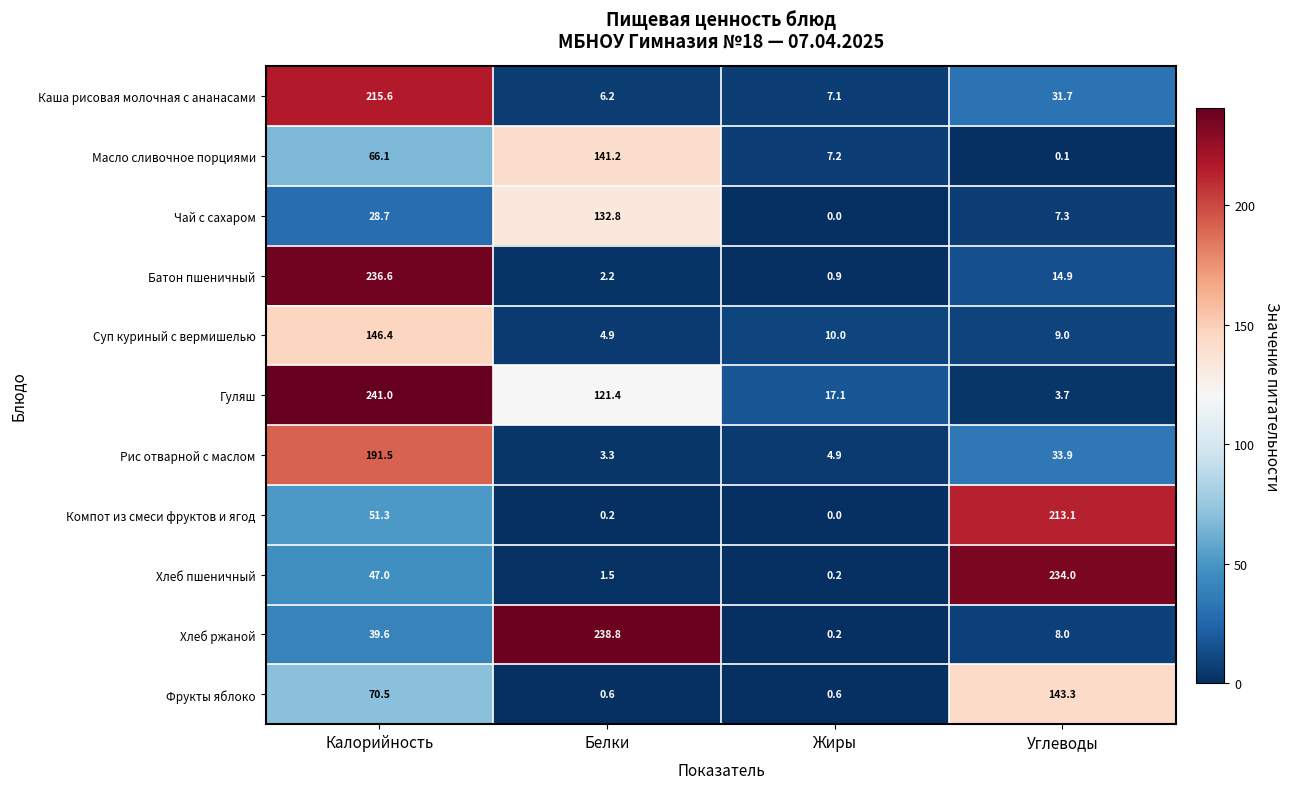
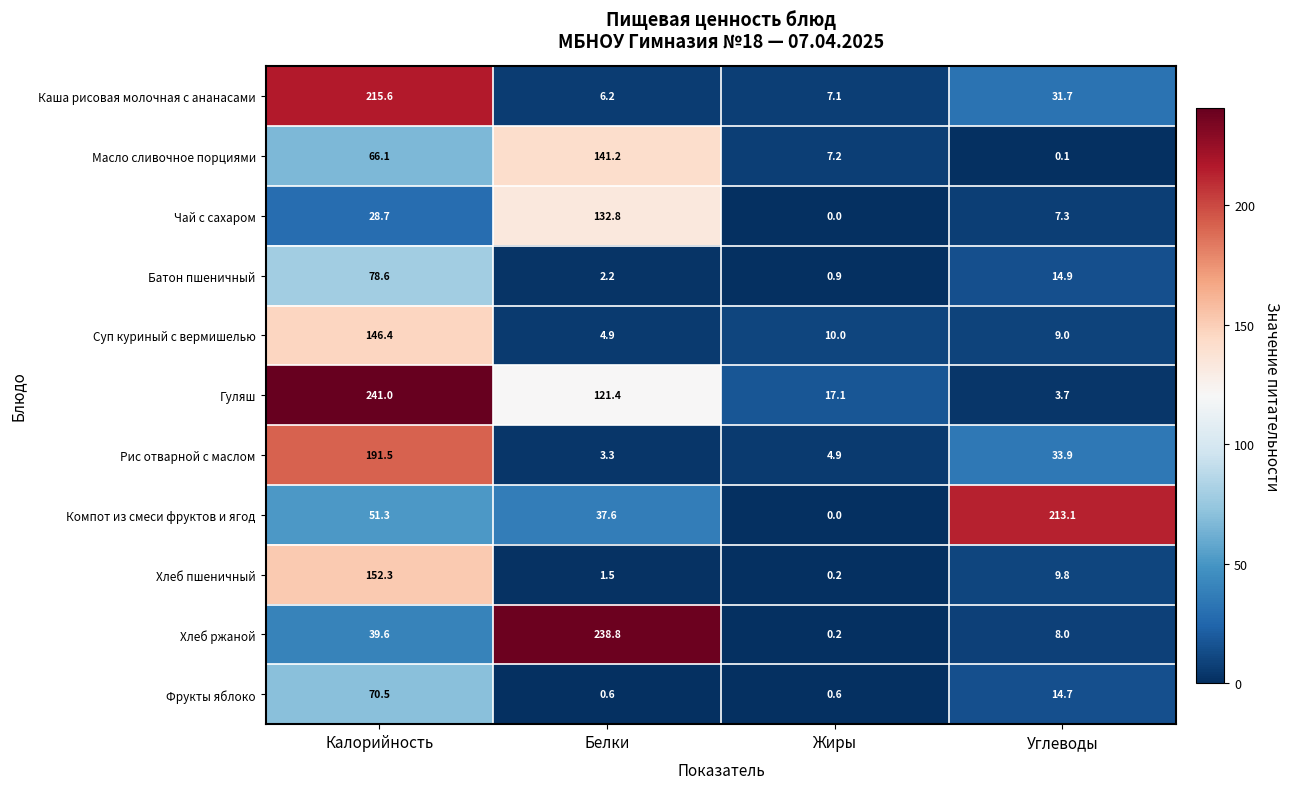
Батон пшеничный, Калорийность: 236.6 -> 78.6
Компот из смеси фруктов и ягод, Белки: 0.2 -> 37.6
Хлеб пшеничный, Калорийность: 47.0 -> 152.3
Хлеб пшеничный, Углеводы: 234.0 -> 9.8
Фрукты яблоко, Углеводы: 143.3 -> 14.7
